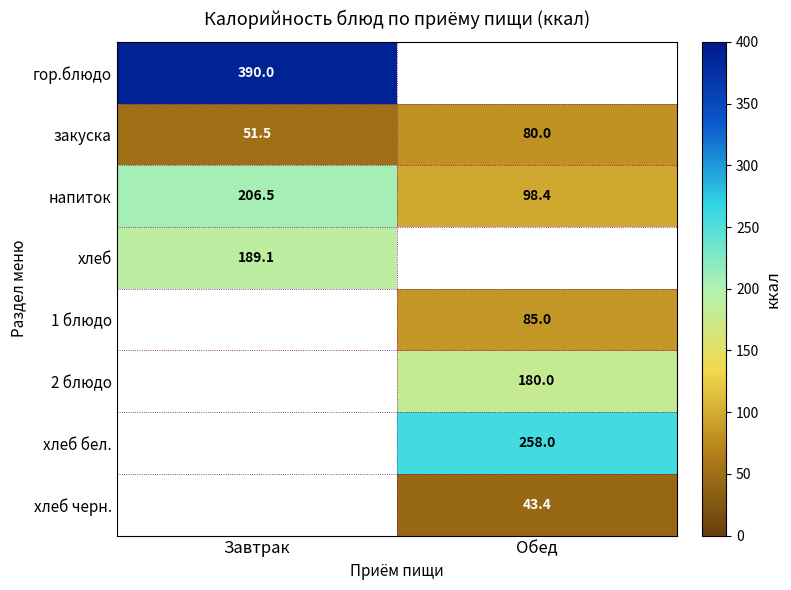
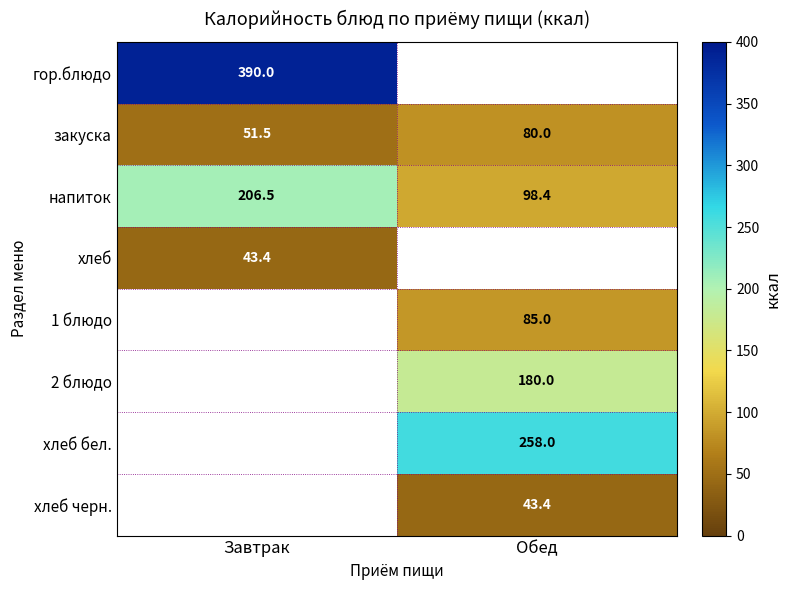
хлеб, Завтрак: 189.1 -> 43.4
